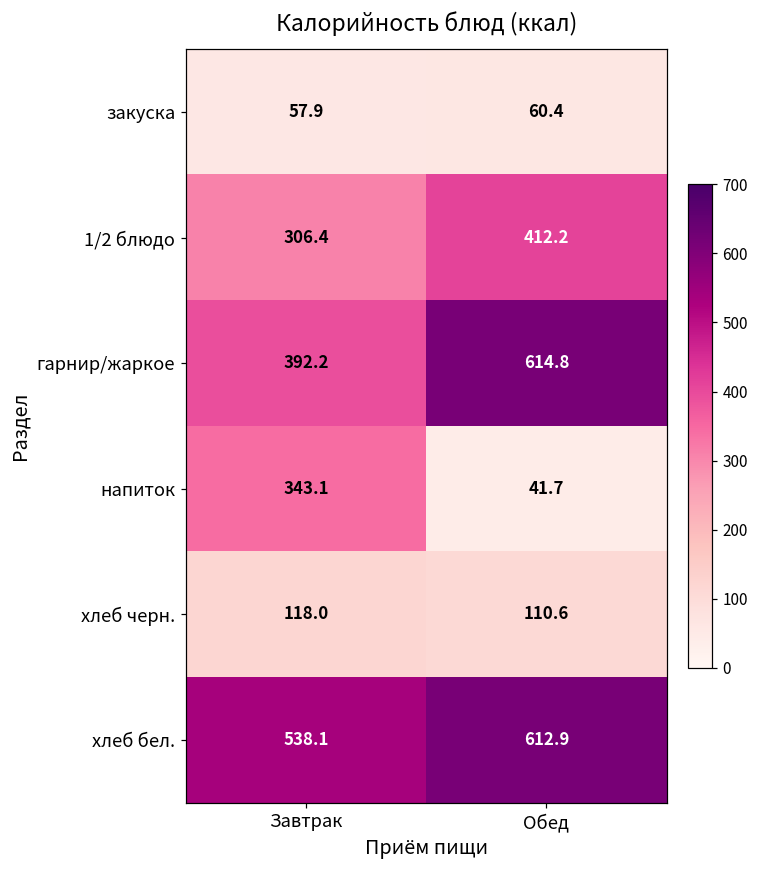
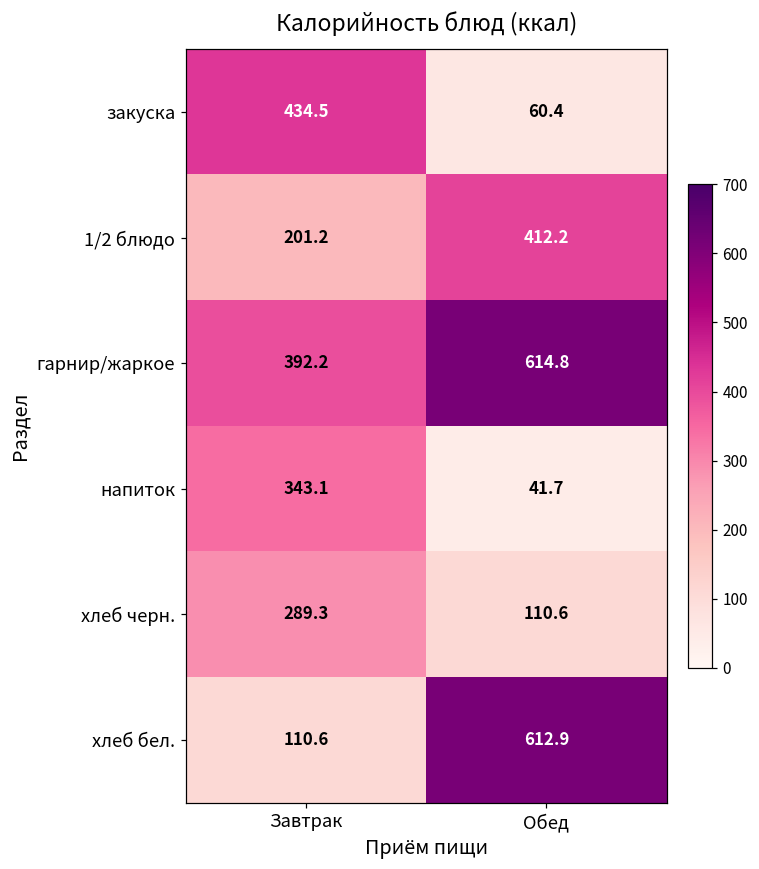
закуска, Завтрак: 57.9 -> 434.5
1/2 блюдо, Завтрак: 306.4 -> 201.2
хлеб черн., Завтрак: 118.0 -> 289.3
хлеб бел., Завтрак: 538.1 -> 110.6
